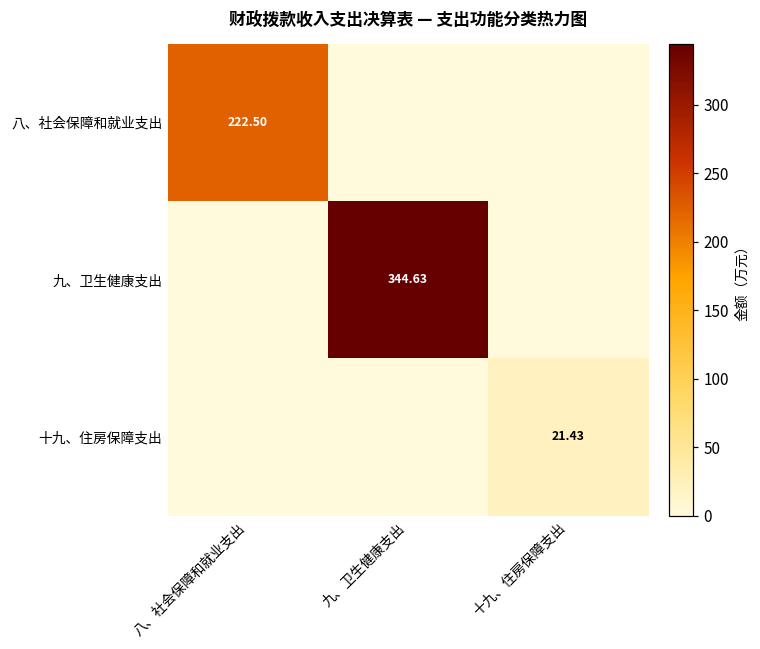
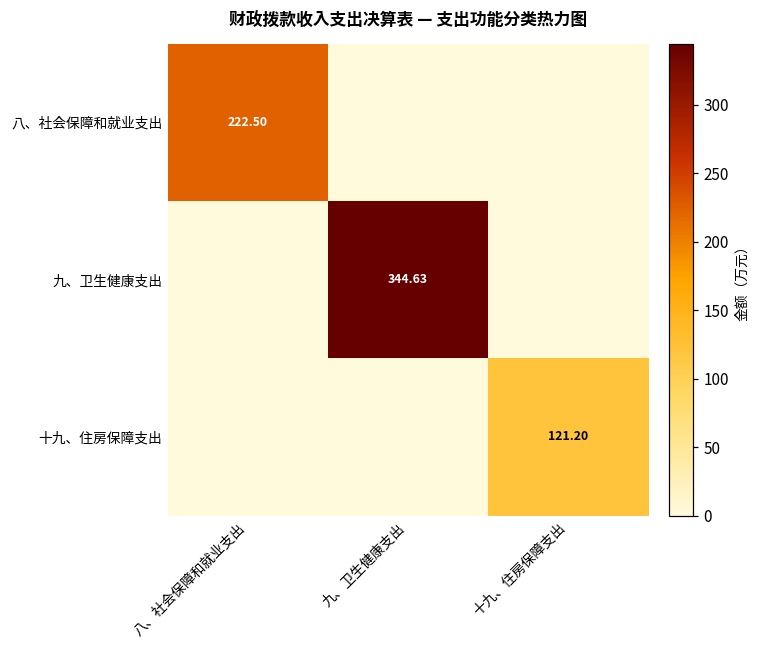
十九、住房保障支出, 十九、住房保障支出: 21.43 -> 121.20
